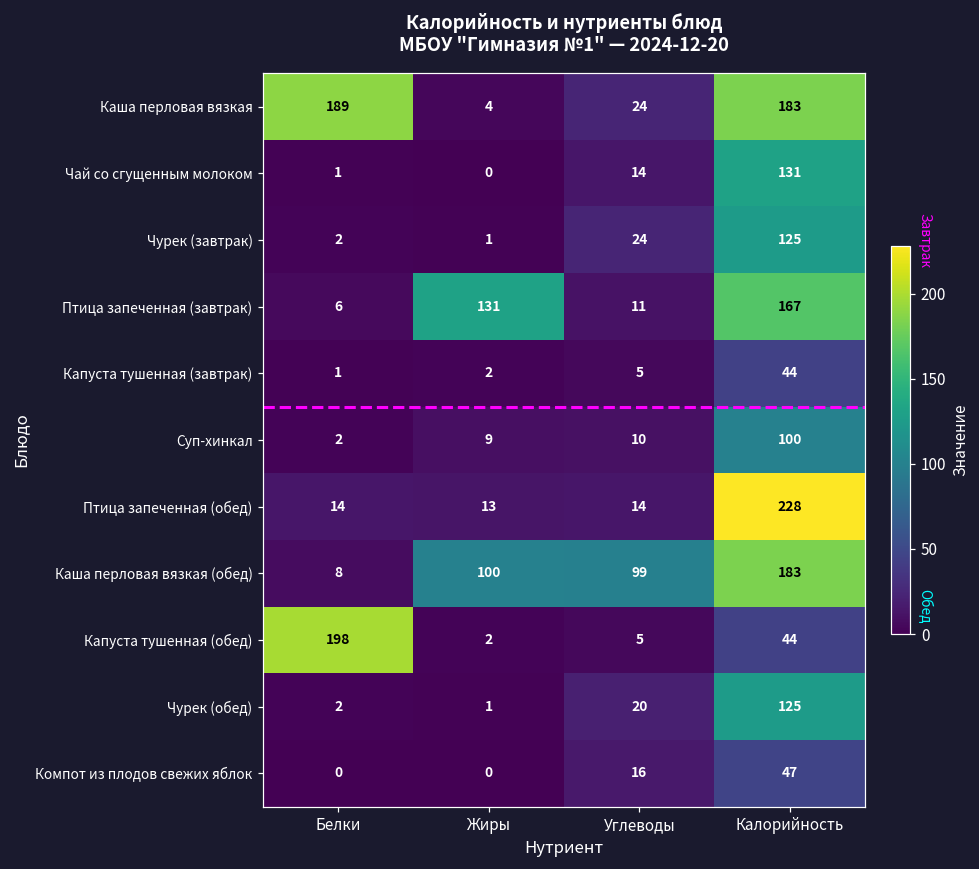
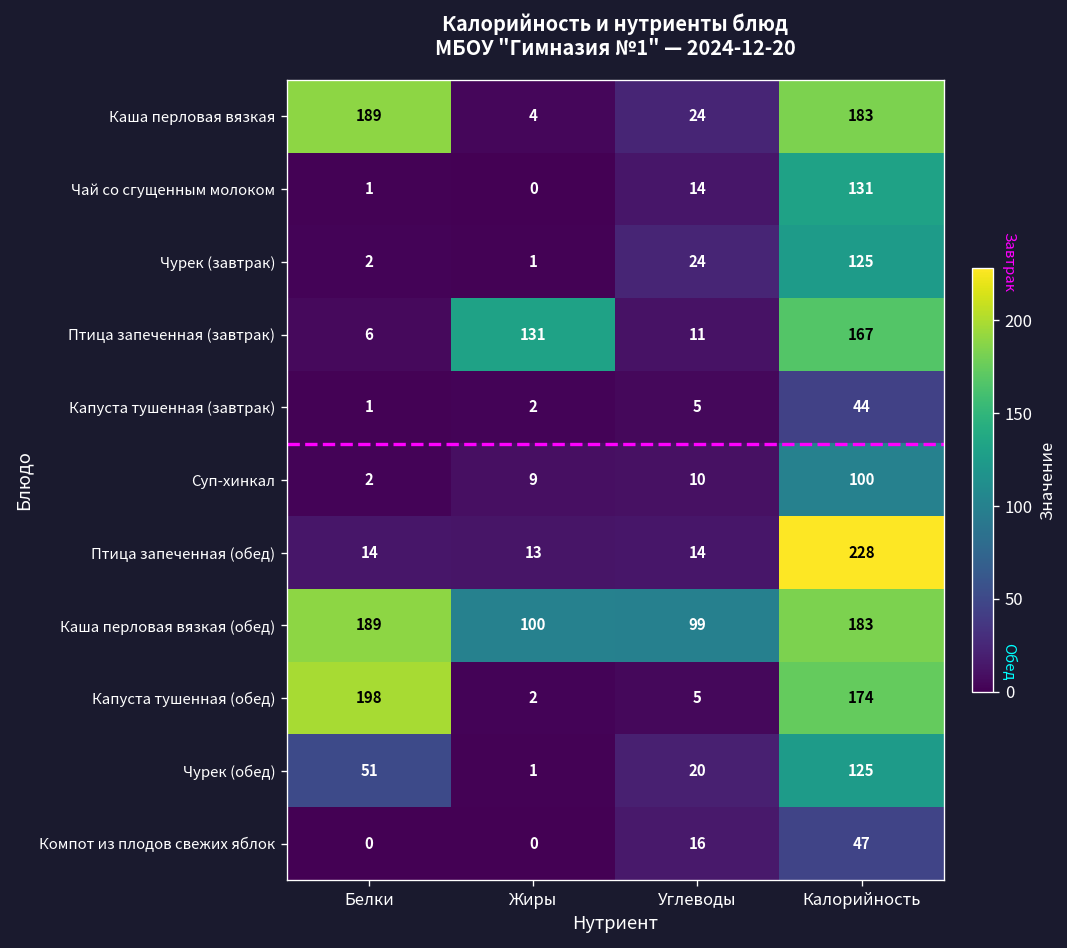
Каша перловая вязкая (обед), Белки: 8 -> 189
Капуста тушенная (обед), Калорийность: 44 -> 174
Чурек (обед), Белки: 2 -> 51
